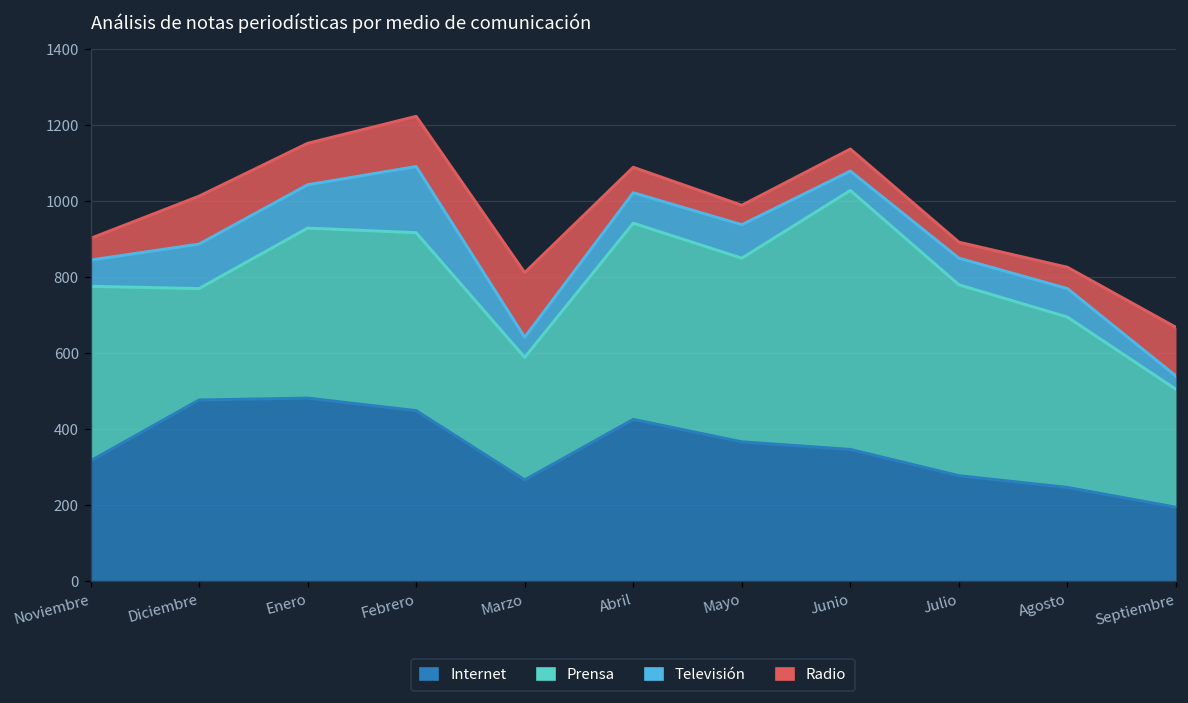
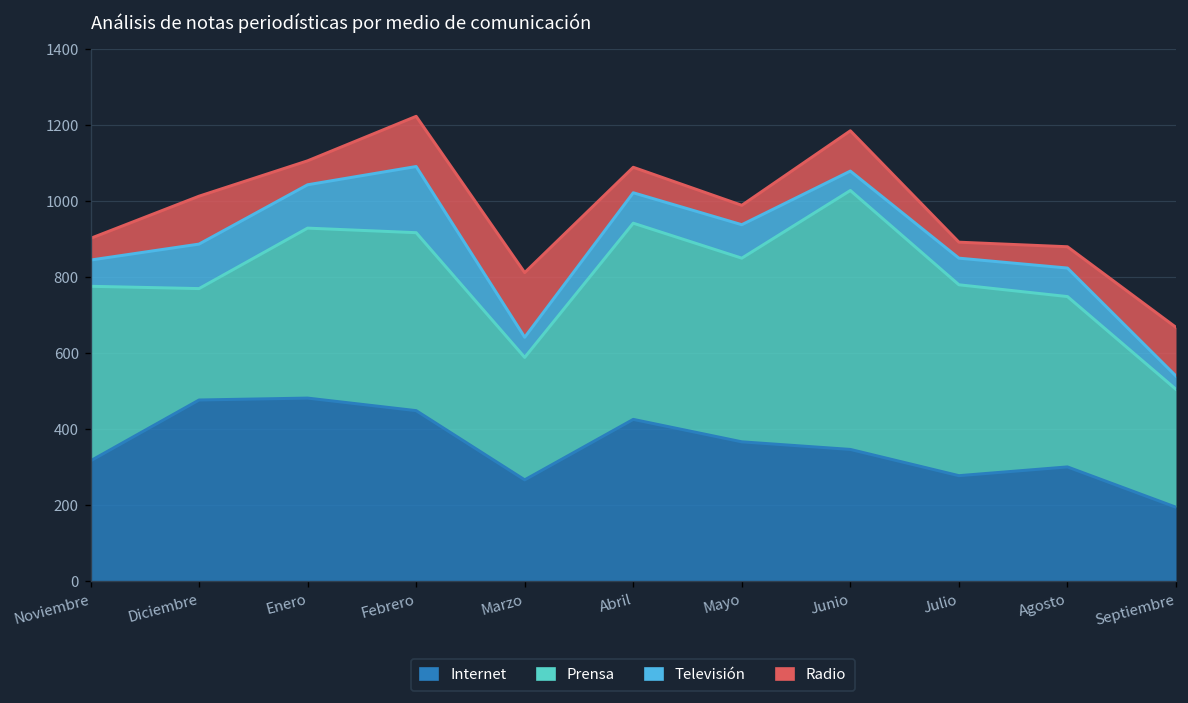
Radio, Enero: 110 -> 60
Radio, Junio: 60 -> 110
Internet, Agosto: 250 -> 300
